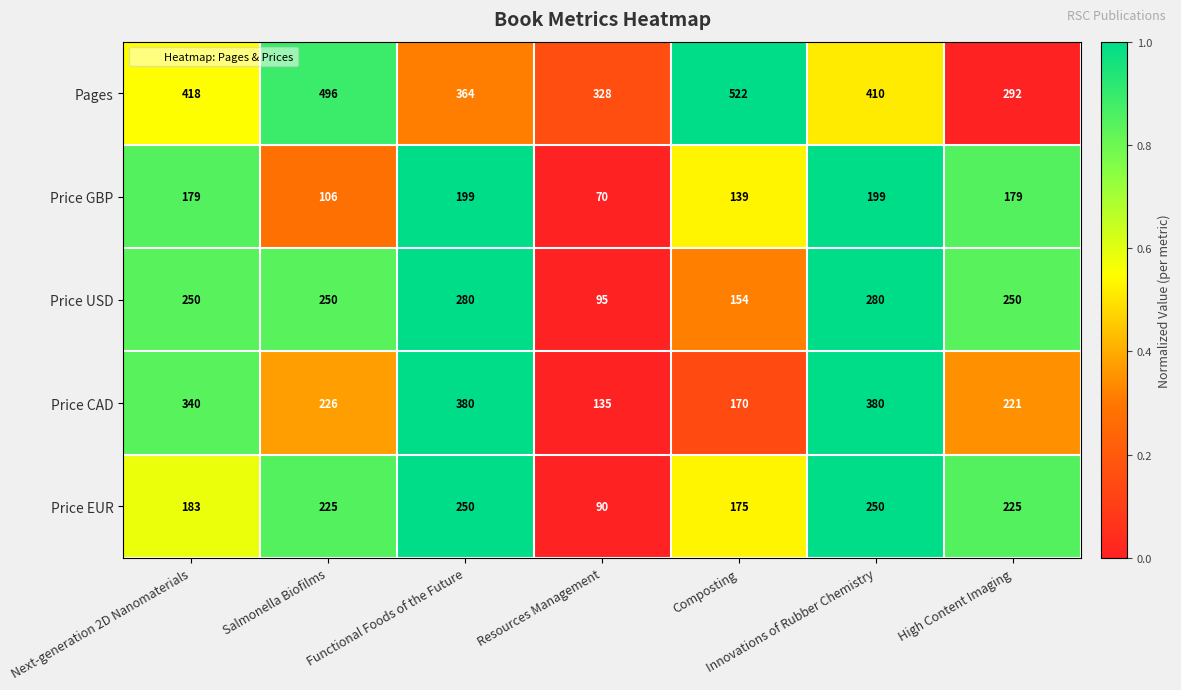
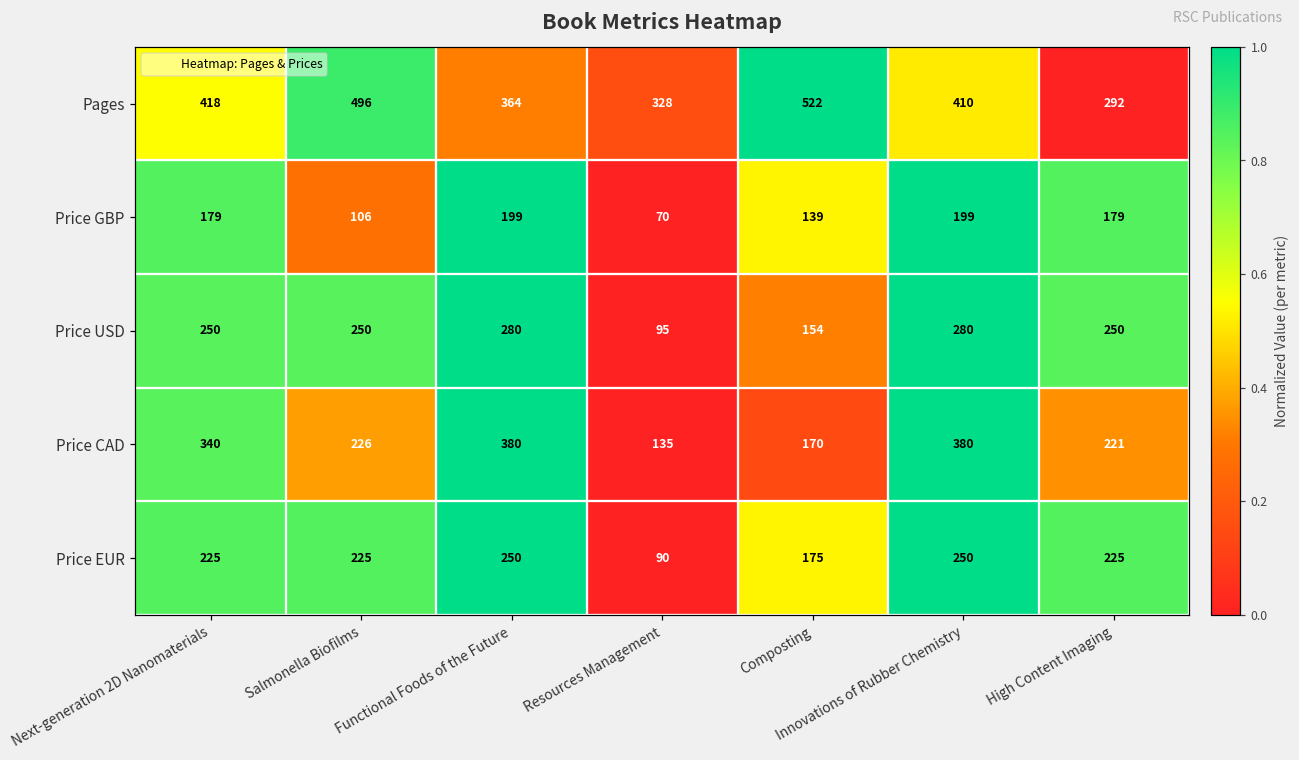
Price EUR, Next-generation 2D Nanomaterials: 183 -> 225
